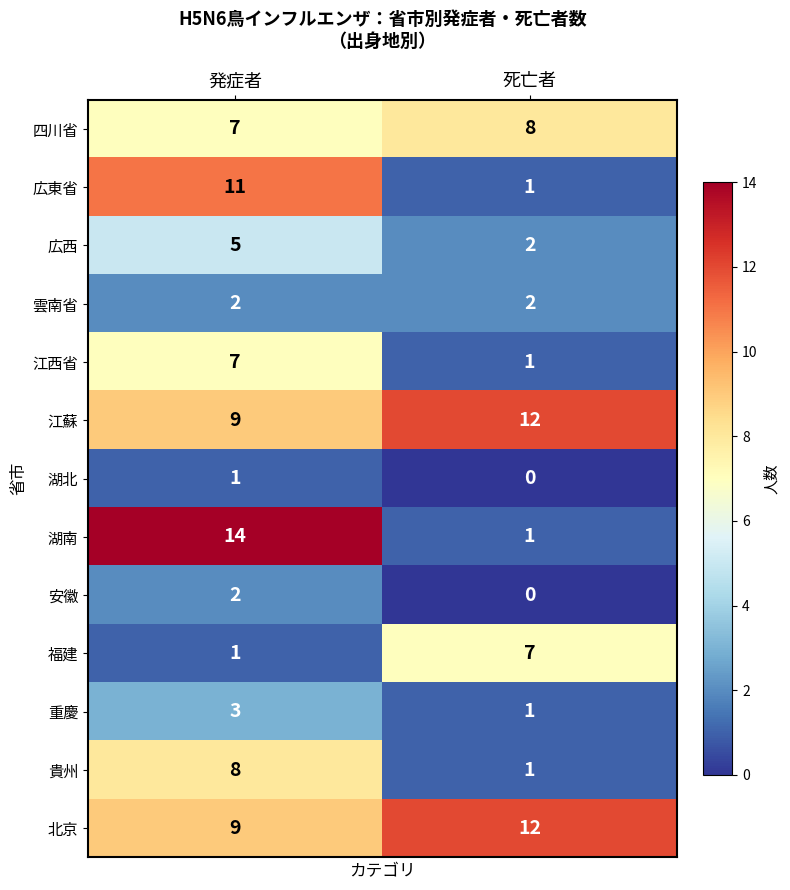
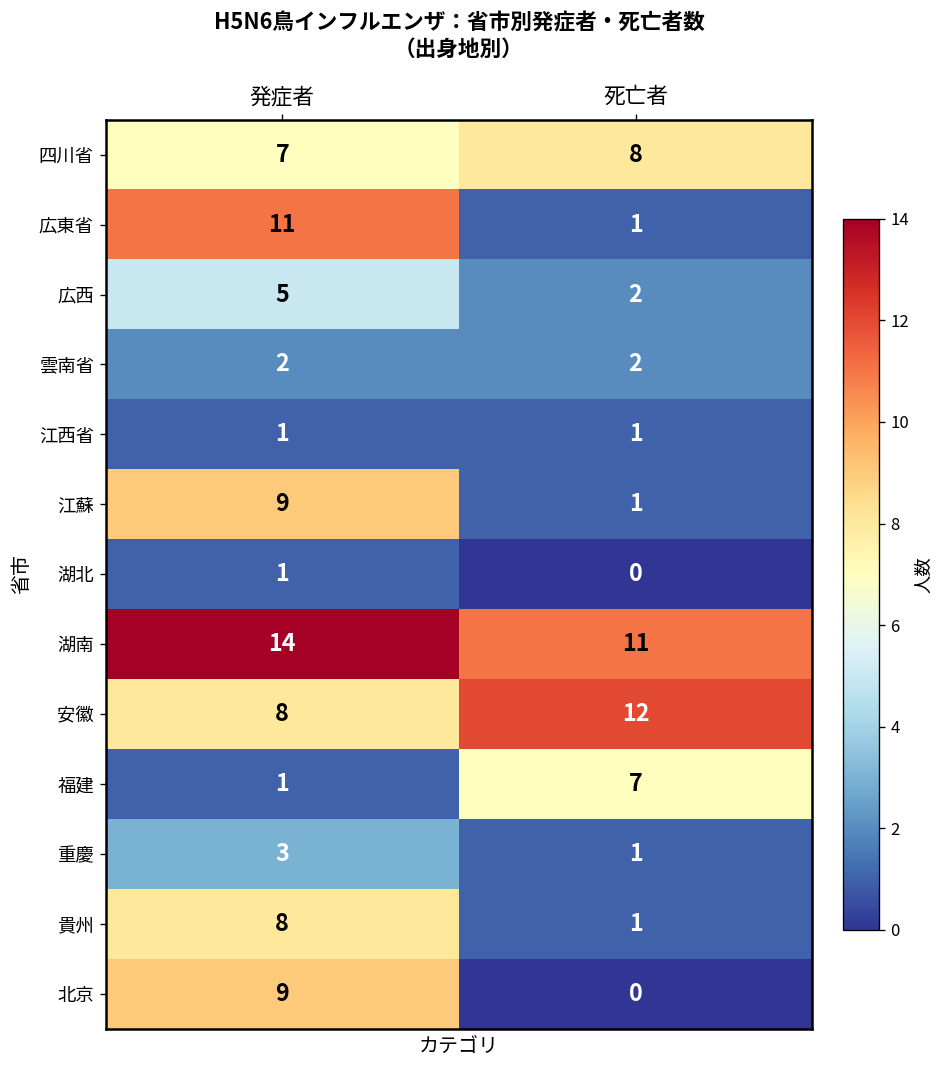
江西省, 発症者: 7 -> 1
江蘇, 死亡者: 12 -> 1
湖南, 死亡者: 1 -> 11
安徽, 発症者: 2 -> 8
安徽, 死亡者: 0 -> 12
北京, 死亡者: 12 -> 0
